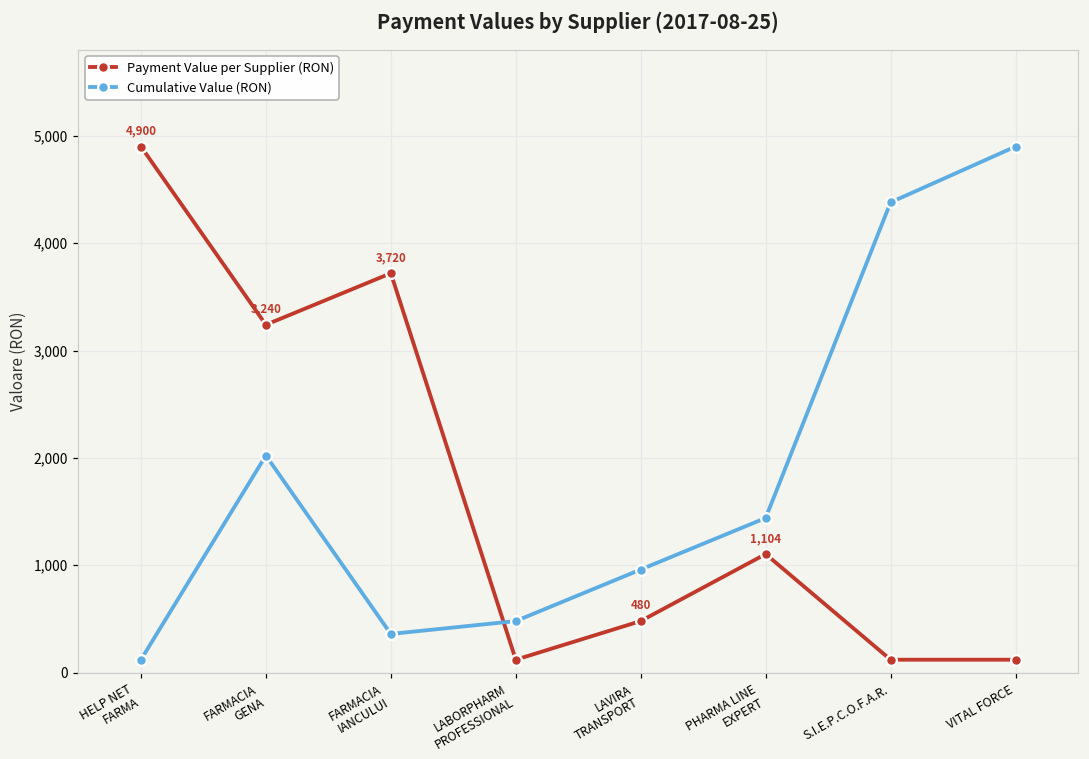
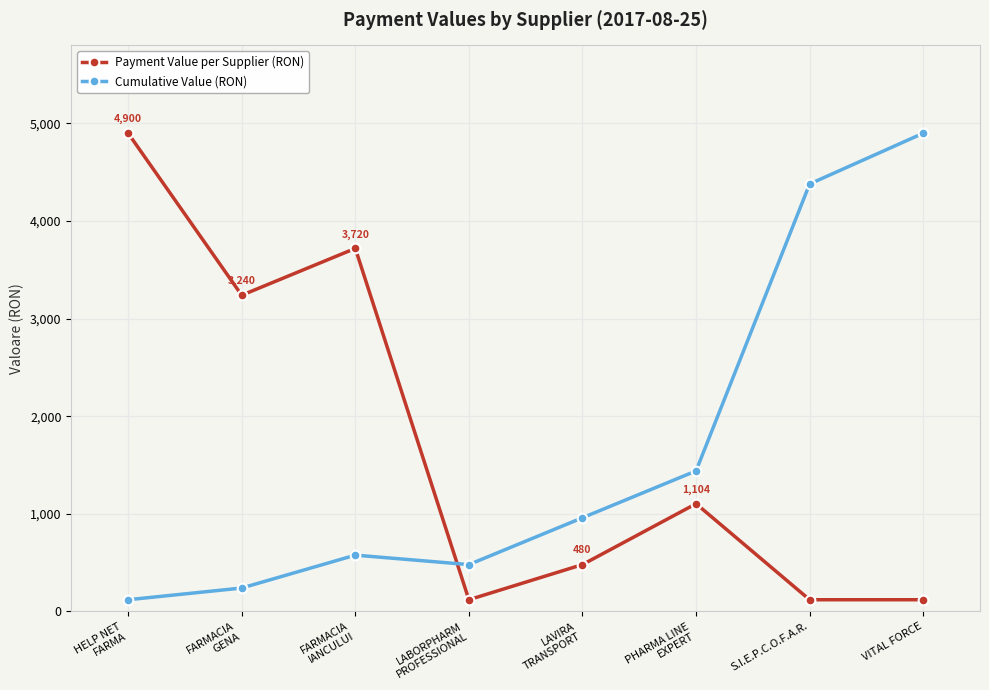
Cumulative Value (RON), FARMACIA GENA: 2,000 -> 200
Cumulative Value (RON), FARMACIA IANCULUI: 400 -> 600
